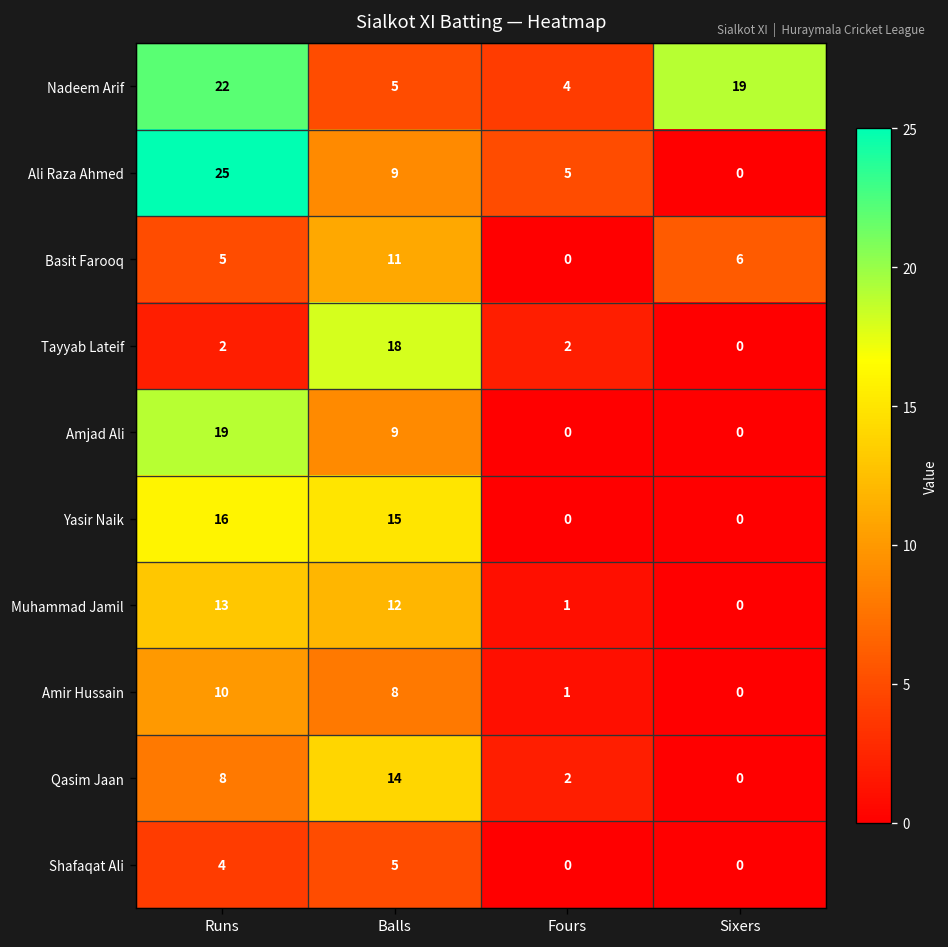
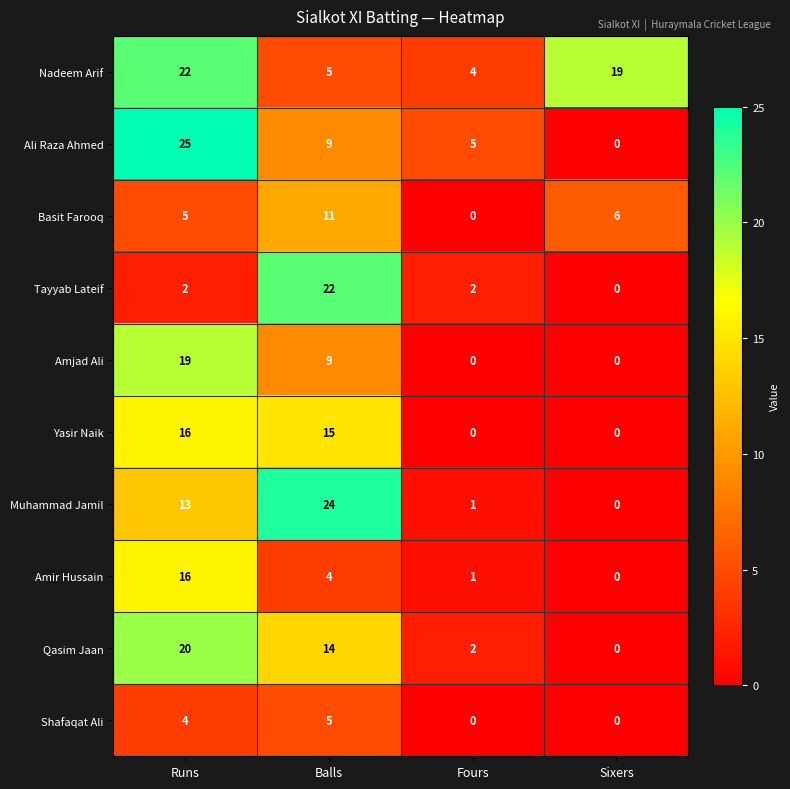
Tayyab Lateif, Balls: 18 -> 22
Muhammad Jamil, Balls: 12 -> 24
Amir Hussain, Runs: 10 -> 16
Amir Hussain, Balls: 8 -> 4
Qasim Jaan, Runs: 8 -> 20
